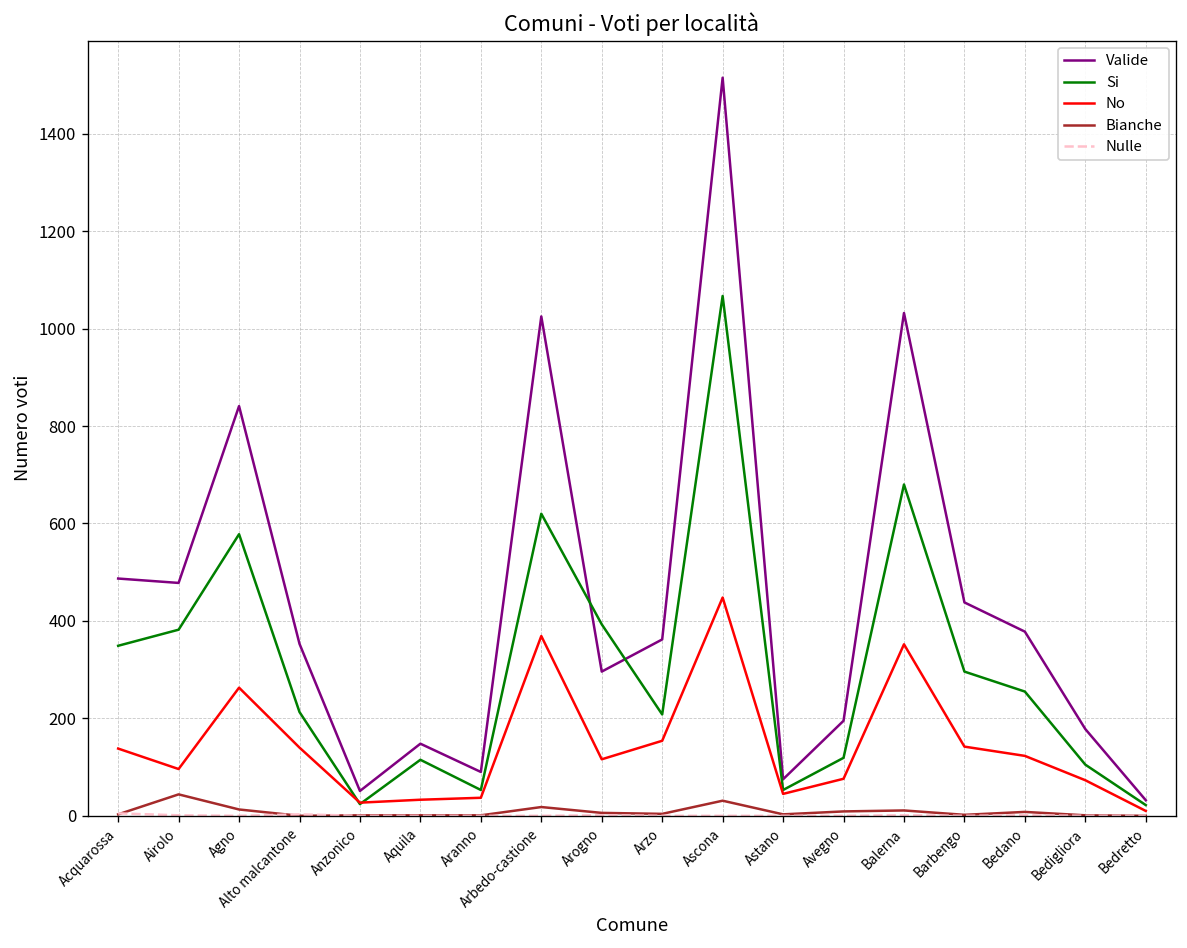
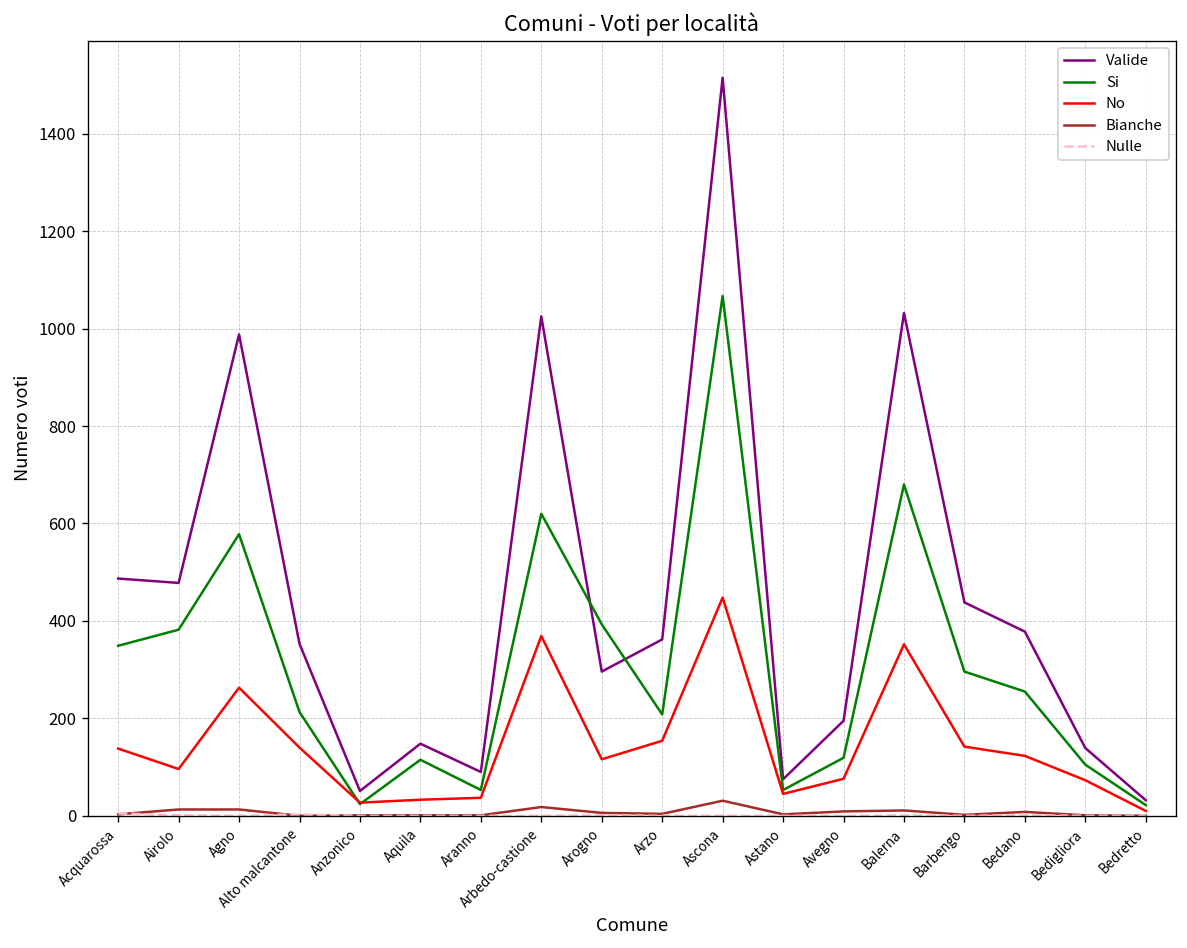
Bianche, Airolo: 40 -> 10
Valide, Agno: 840 -> 990
Valide, Bedigliora: 180 -> 140
